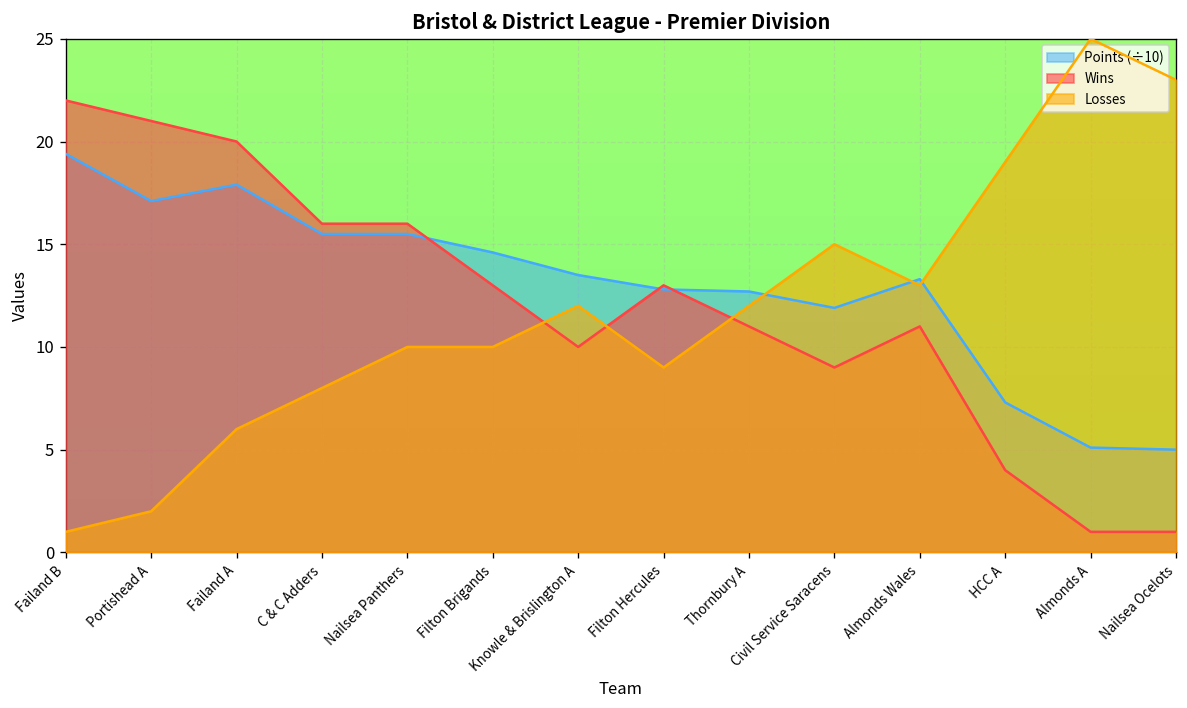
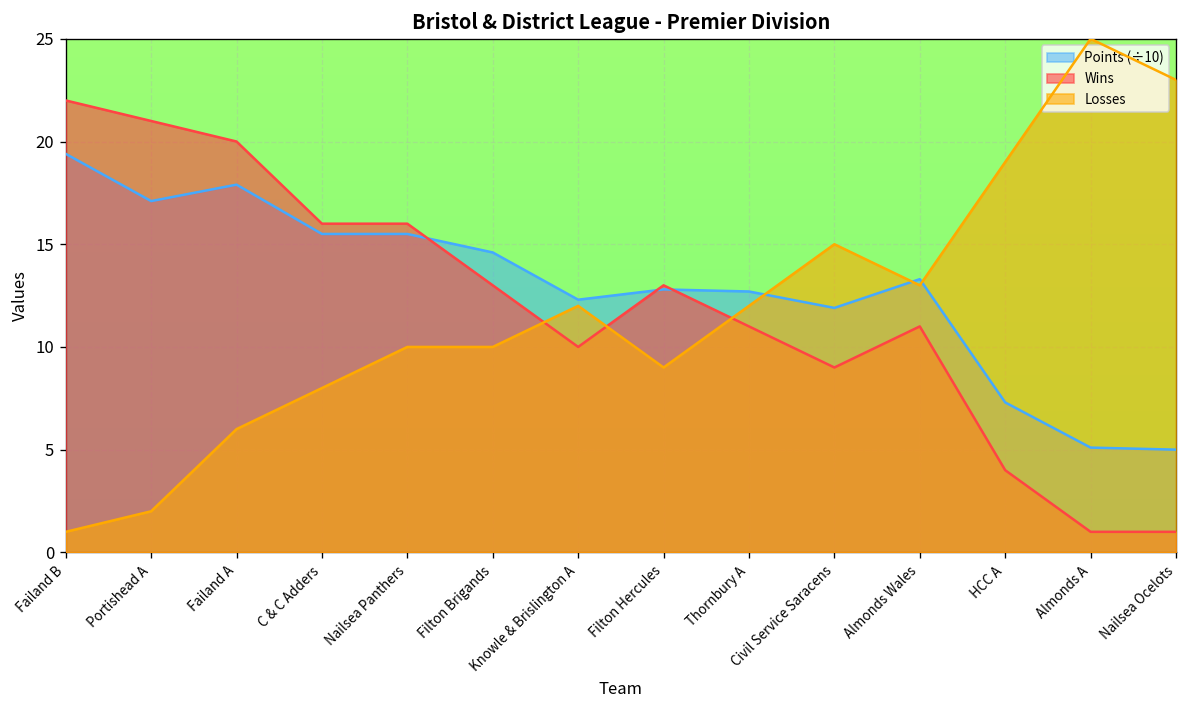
Points (÷10), Knowle & Brislington A: 13.5 -> 12.3
